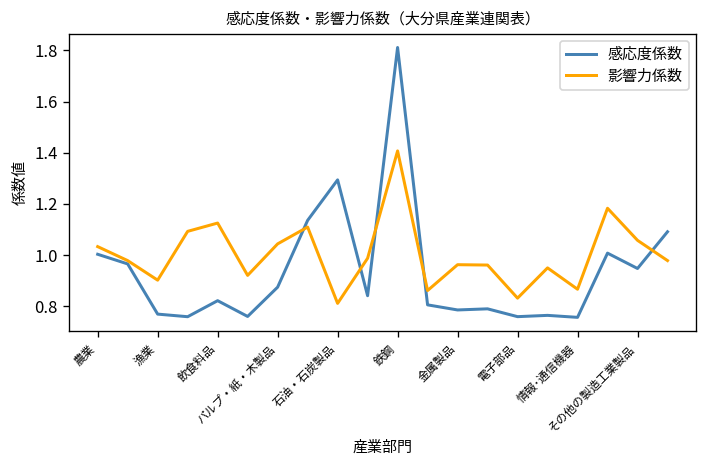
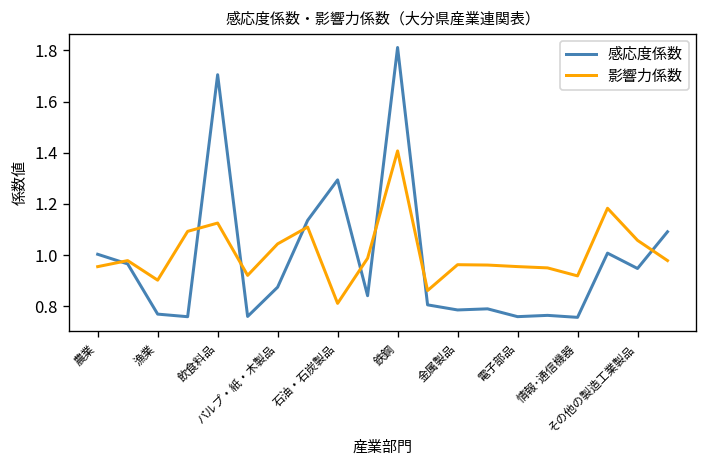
影響力係数, 農業: 1.03 -> 0.96
感応度係数, 飲食料品: 0.82 -> 1.70
影響力係数, 電子部品: 0.83 -> 0.96
影響力係数, 情報･通信機器: 0.87 -> 0.92
